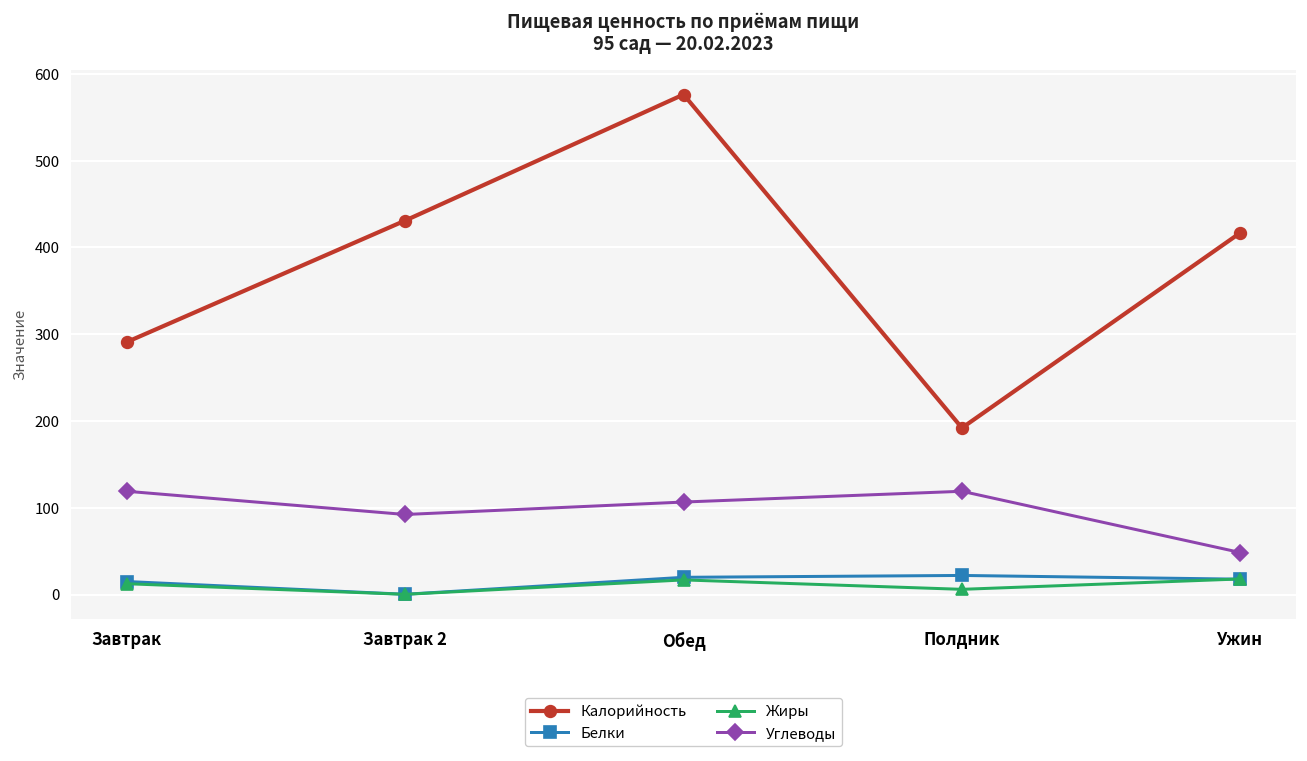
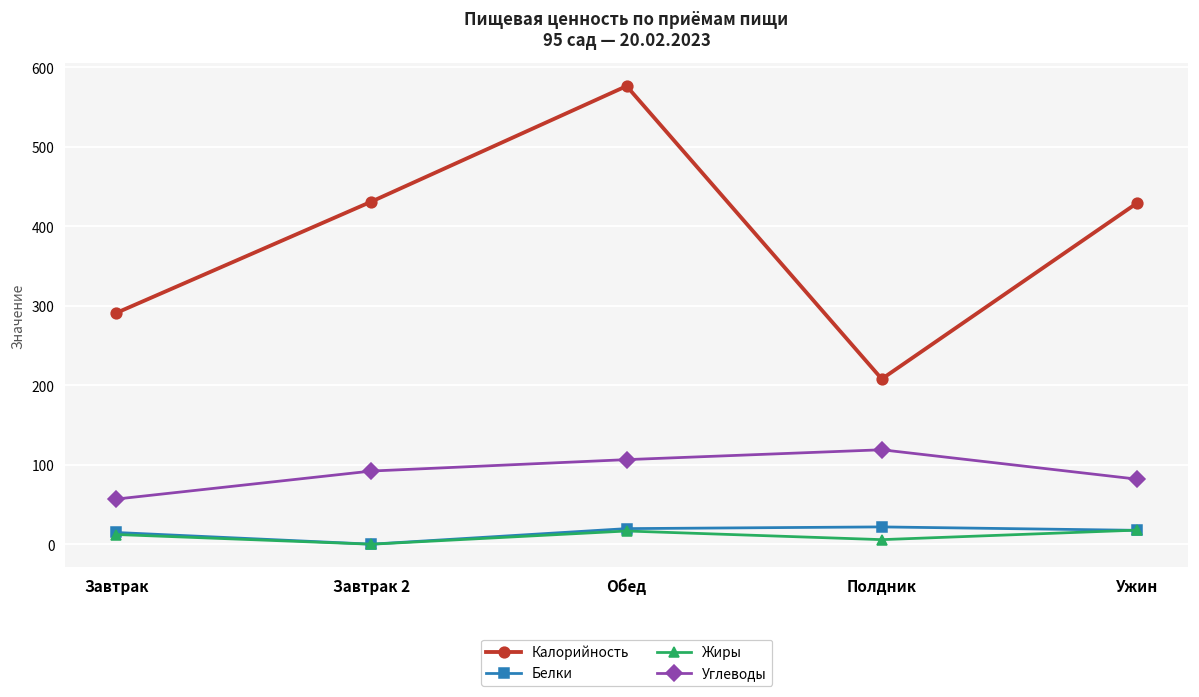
Углеводы, Завтрак: 120 -> 60
Калорийность, Полдник: 190 -> 210
Калорийность, Ужин: 420 -> 430
Углеводы, Ужин: 50 -> 80
